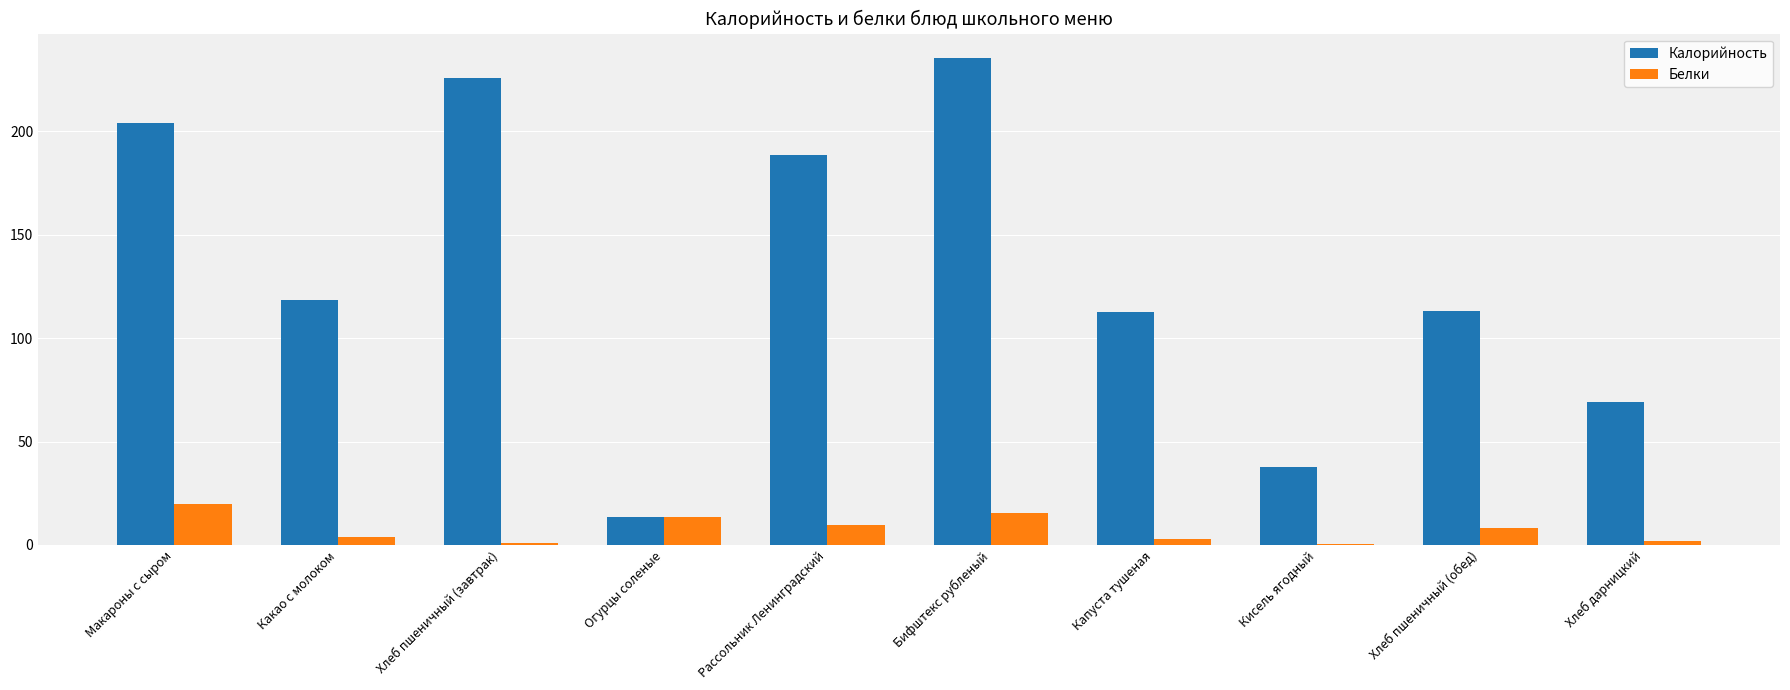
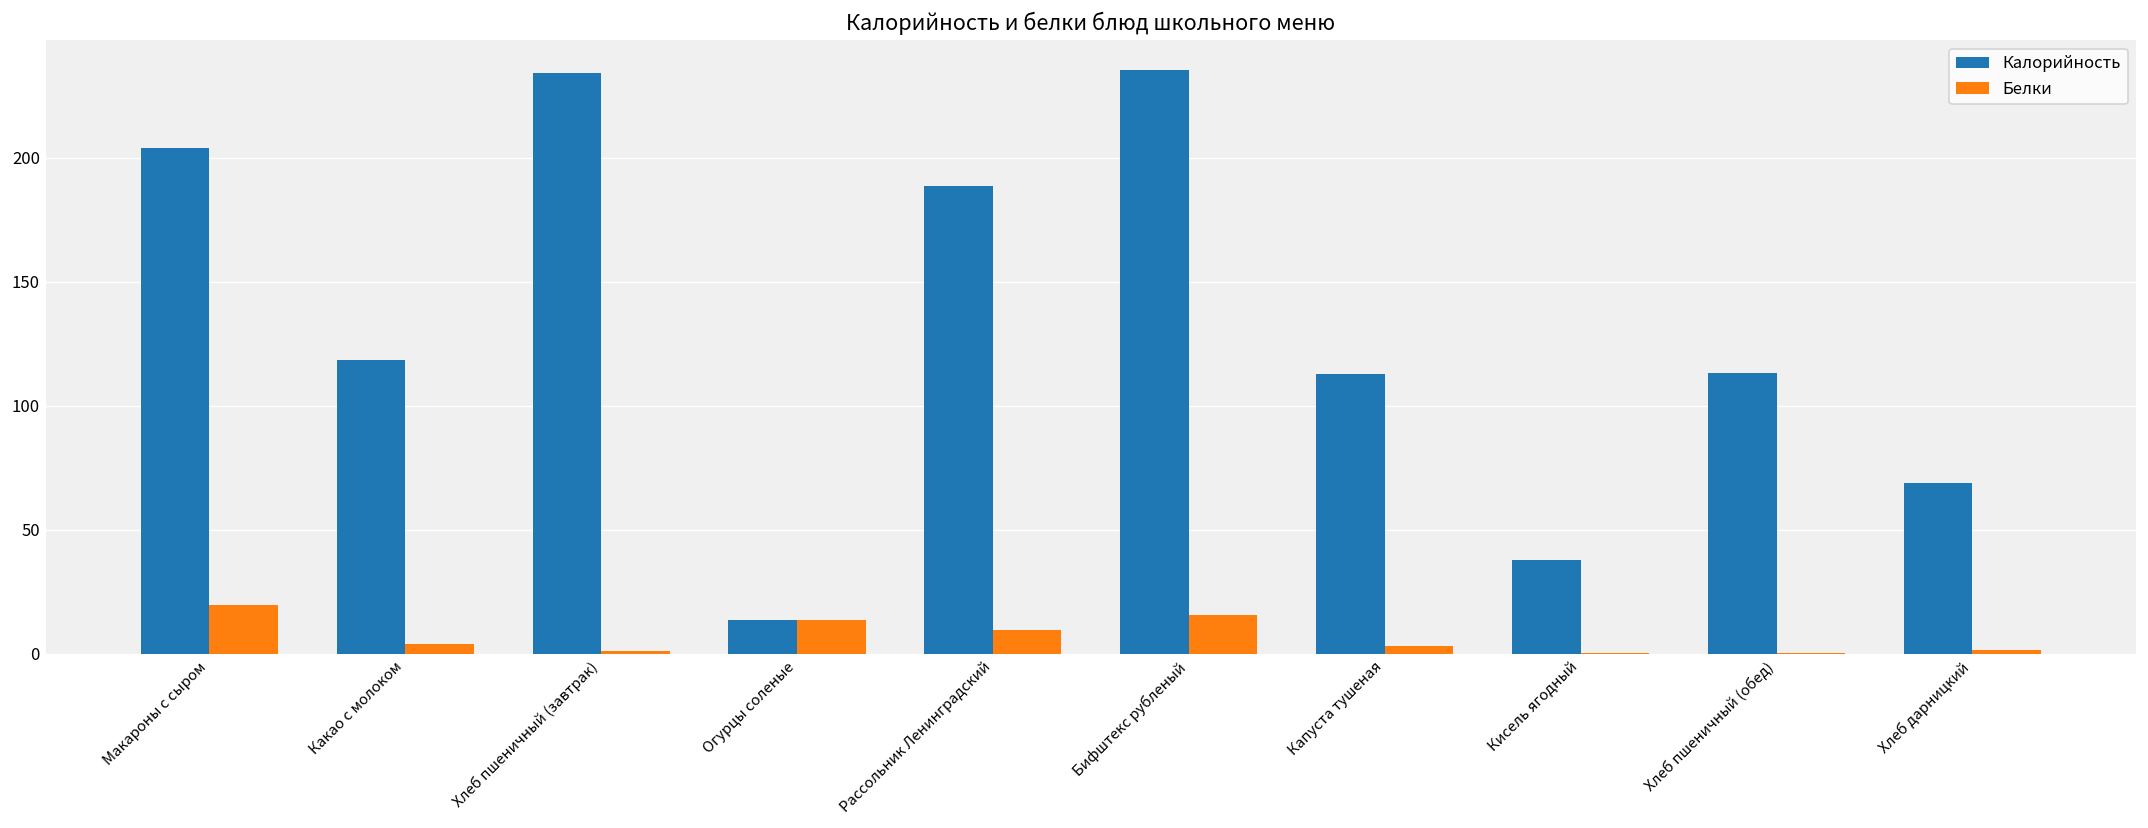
Калорийность, Хлеб пшеничный (завтрак): 226 -> 234
Белки, Хлеб пшеничный (обед): 8 -> 0
